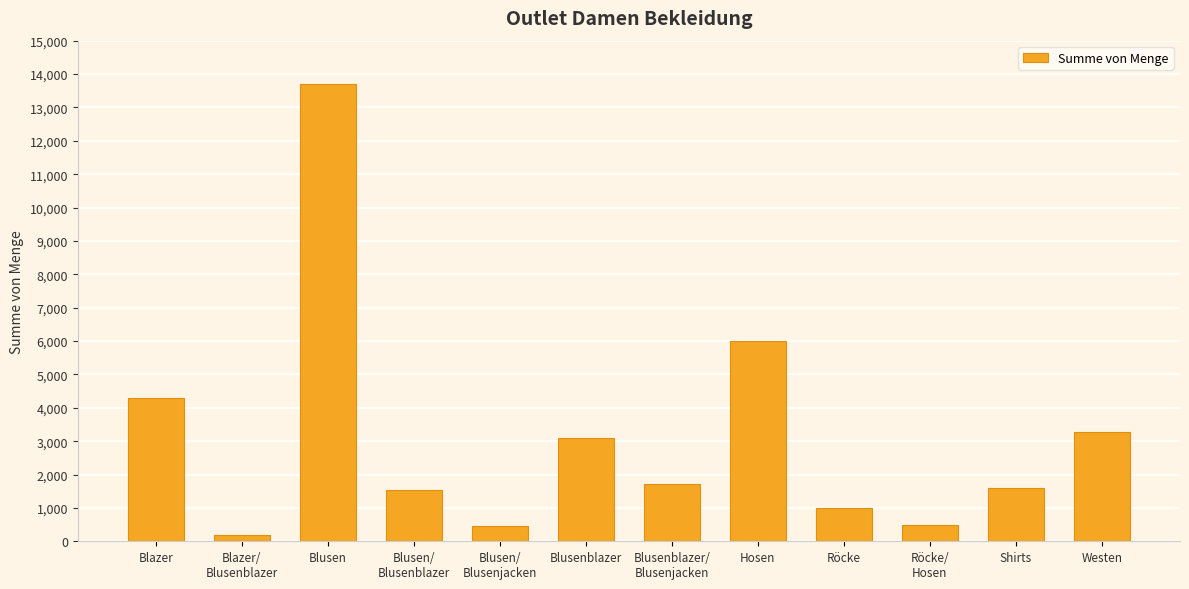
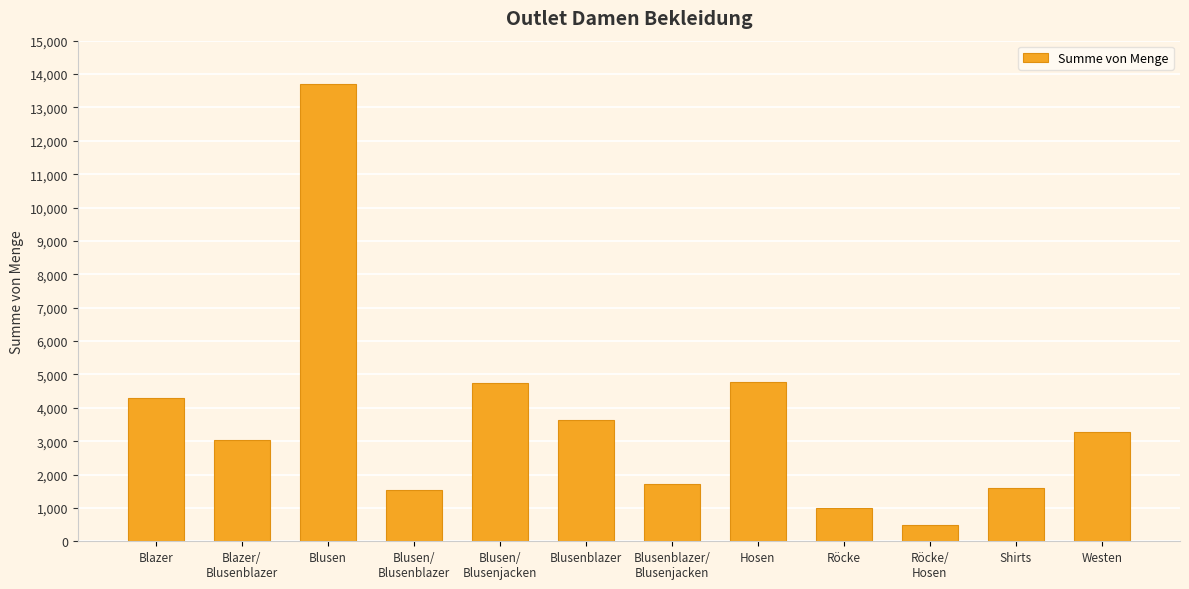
Blazer/ Blusenblazer: 200 -> 3,000
Blusen/ Blusenjacken: 500 -> 4,700
Blusenblazer: 3,100 -> 3,600
Hosen: 6,000 -> 4,800
